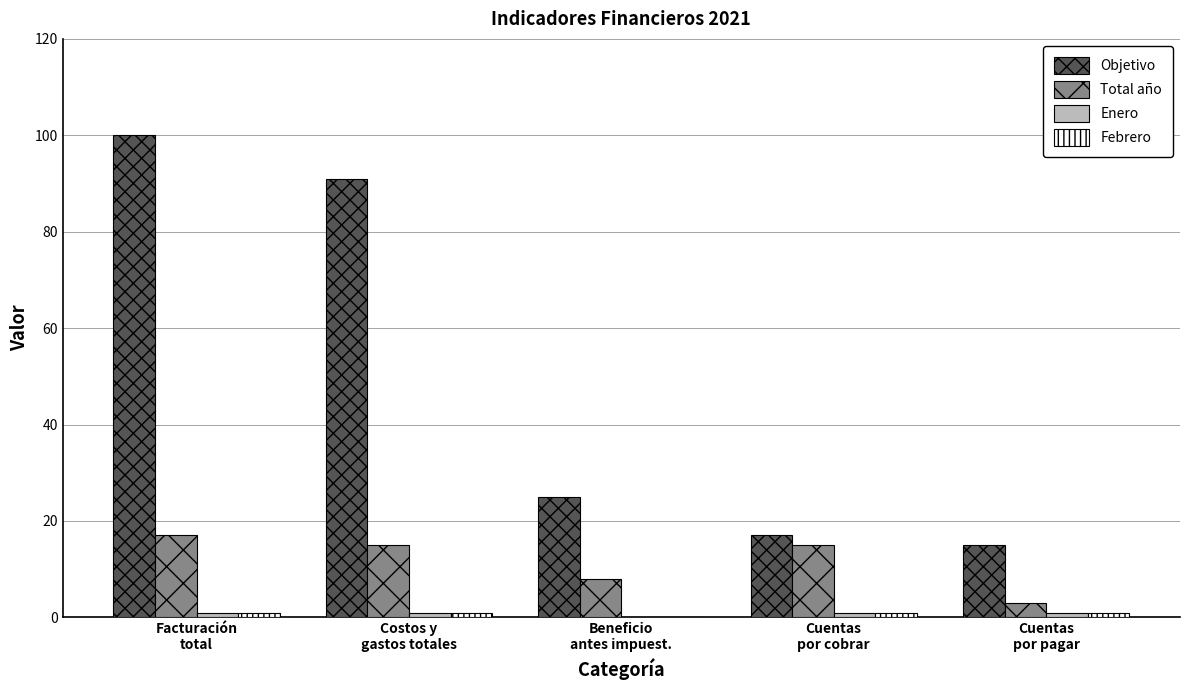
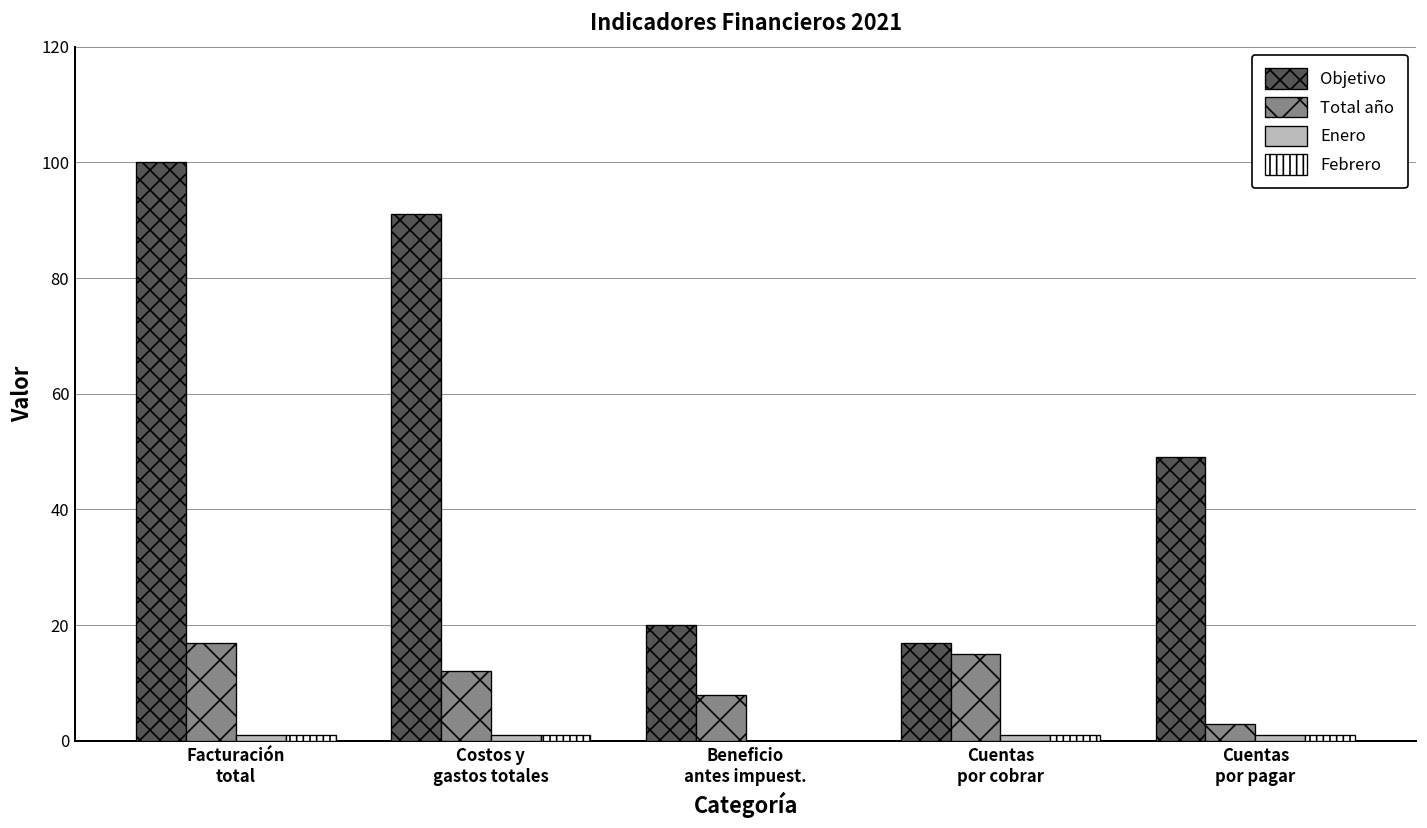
Total año, Costos y gastos totales: 15 -> 12
Objetivo, Beneficio antes impuest.: 25 -> 20
Objetivo, Cuentas por pagar: 15 -> 49
